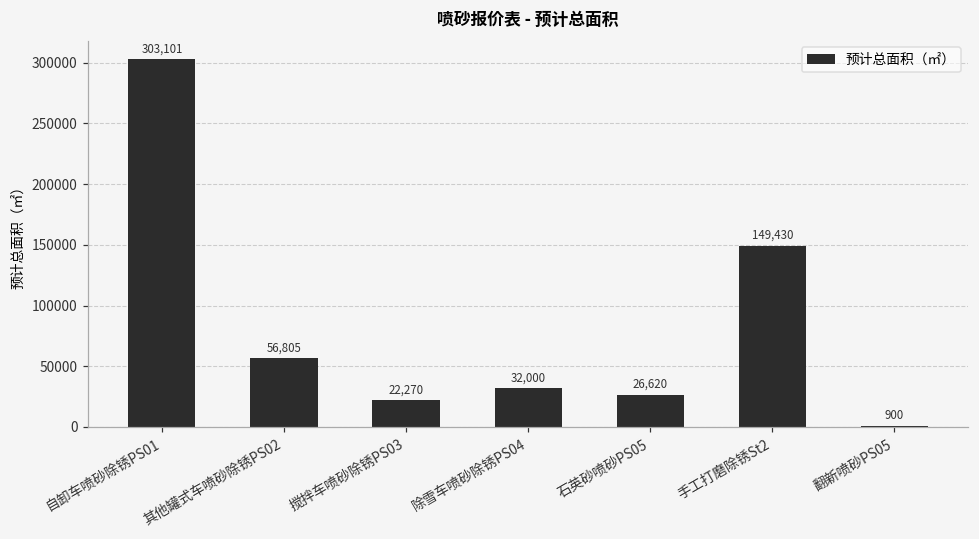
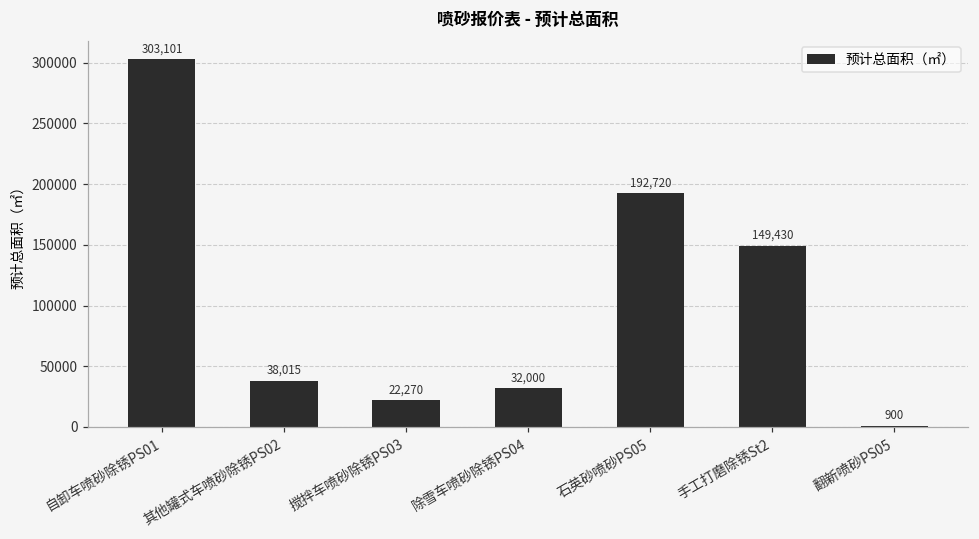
其他罐式车喷砂除锈PS02: 56,805 -> 38,015
石英砂喷砂PS05: 26,620 -> 192,720
